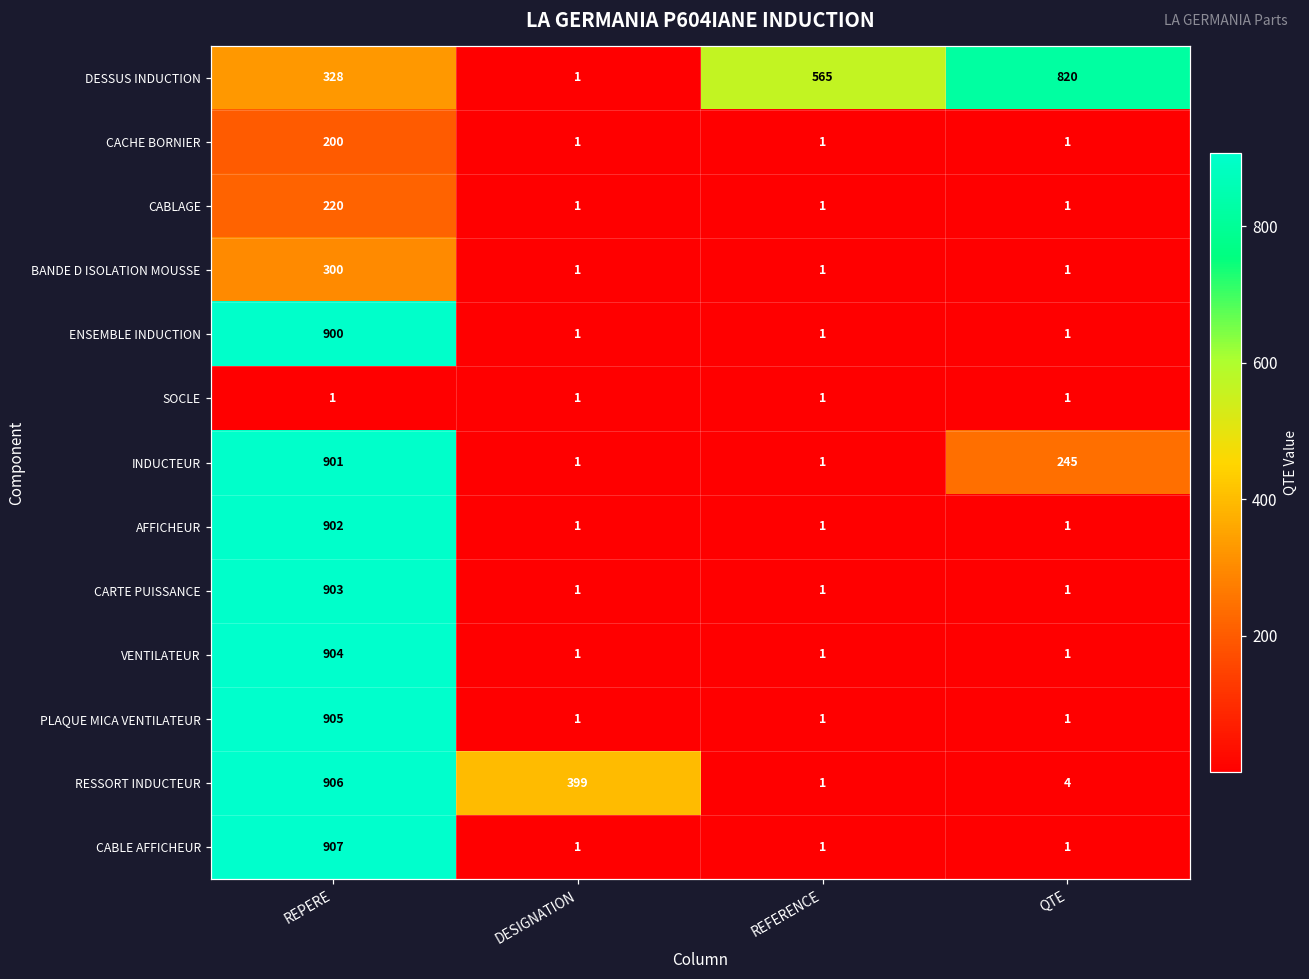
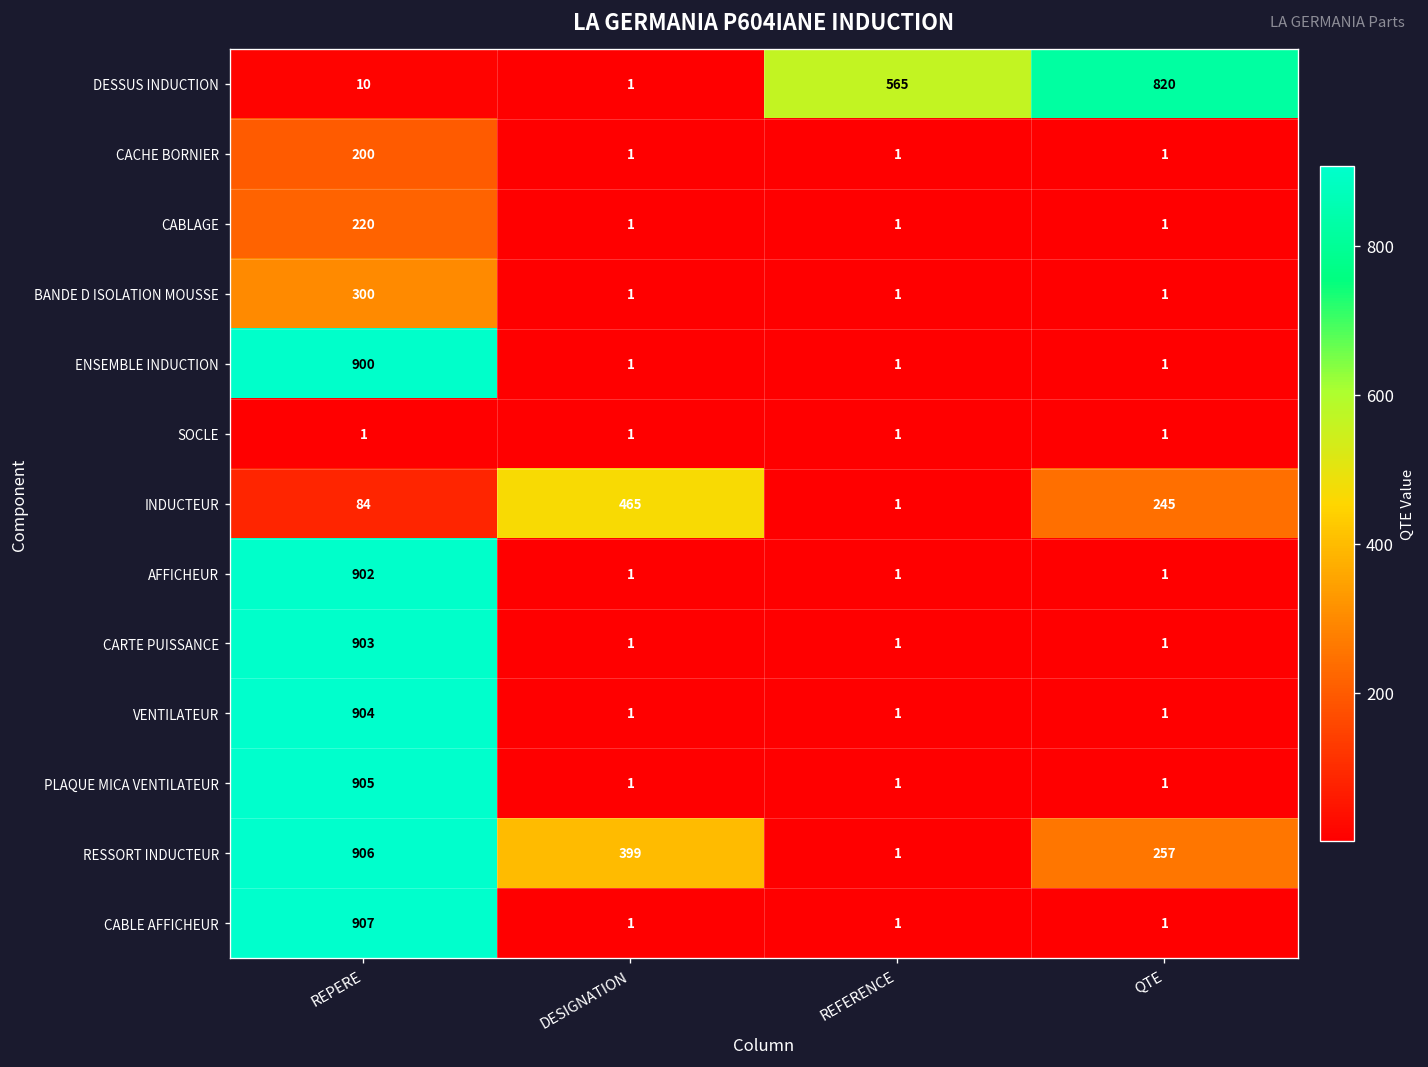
DESSUS INDUCTION, REPERE: 328 -> 10
INDUCTEUR, REPERE: 901 -> 84
INDUCTEUR, DESIGNATION: 1 -> 465
RESSORT INDUCTEUR, QTE: 4 -> 257
